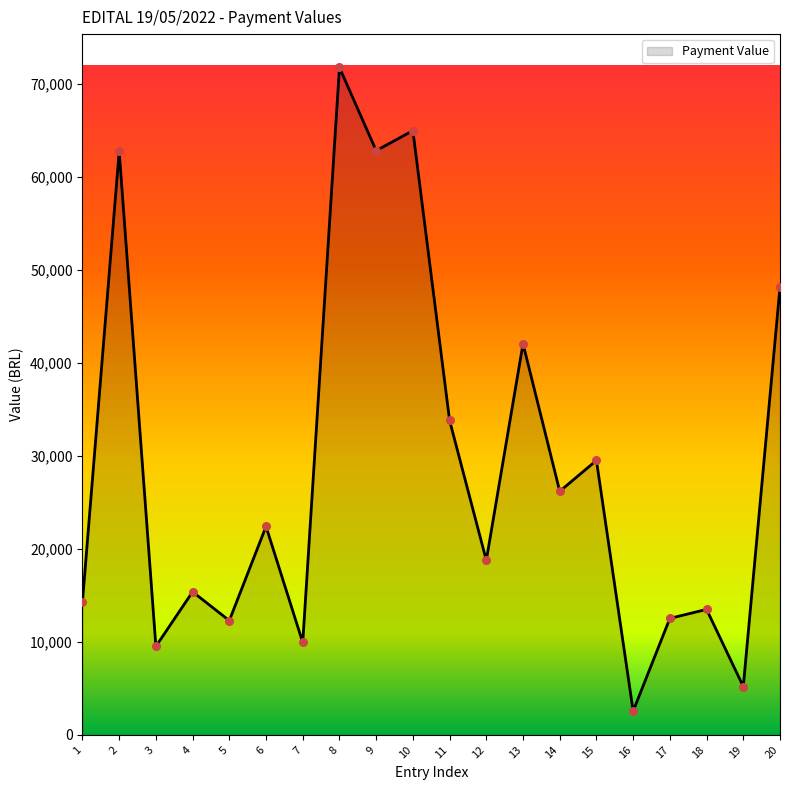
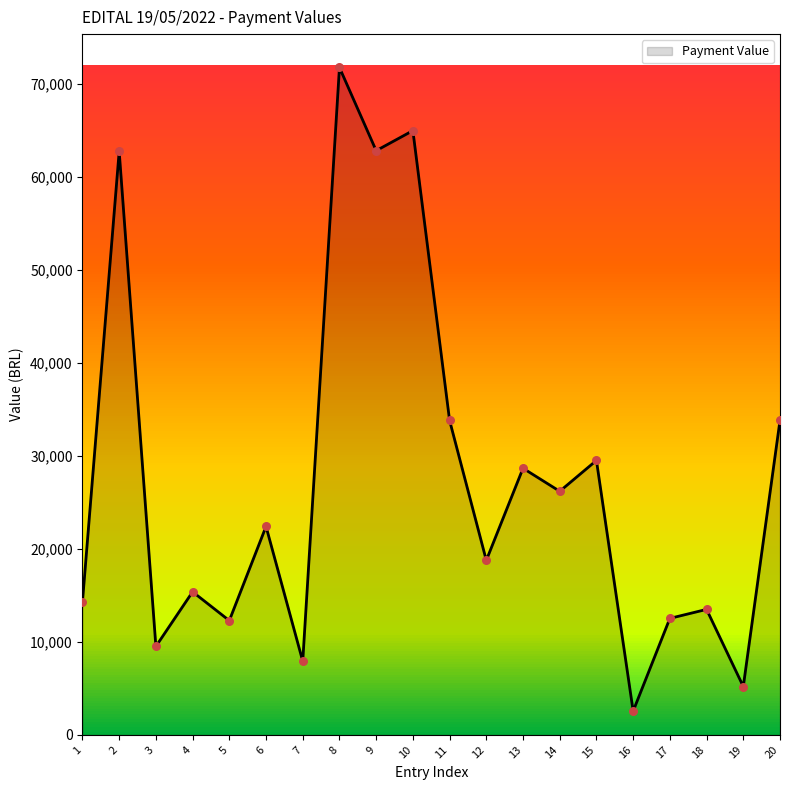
7: 10,000 -> 8,000
13: 42,000 -> 29,000
20: 48,000 -> 34,000
